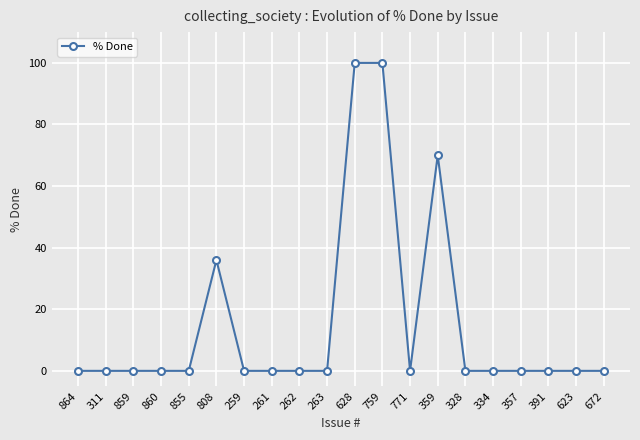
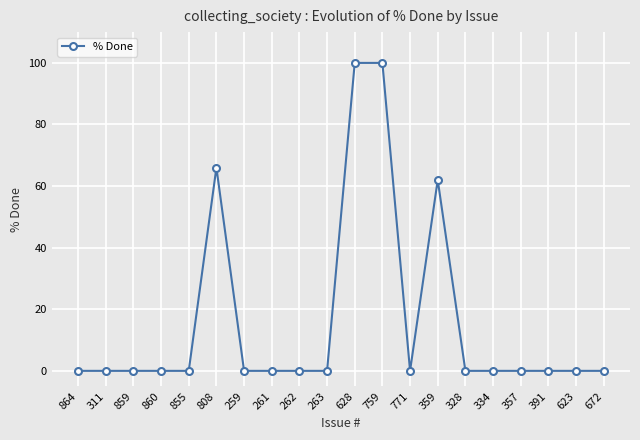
808: 36 -> 66
359: 70 -> 62
